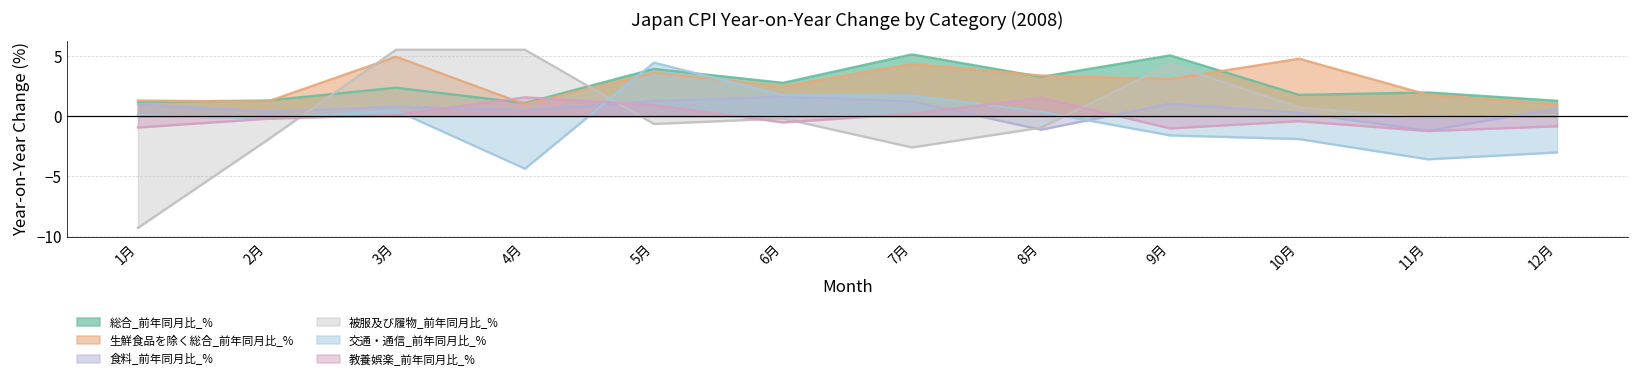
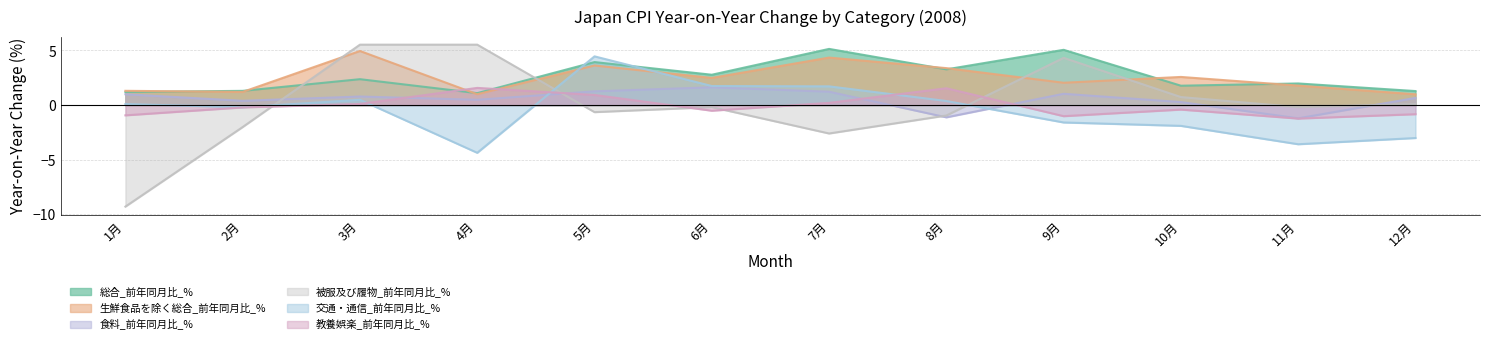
生鮮食品を除く総合_前年同月比_%, 9月: 3.1 -> 2.0
生鮮食品を除く総合_前年同月比_%, 10月: 4.8 -> 2.6
